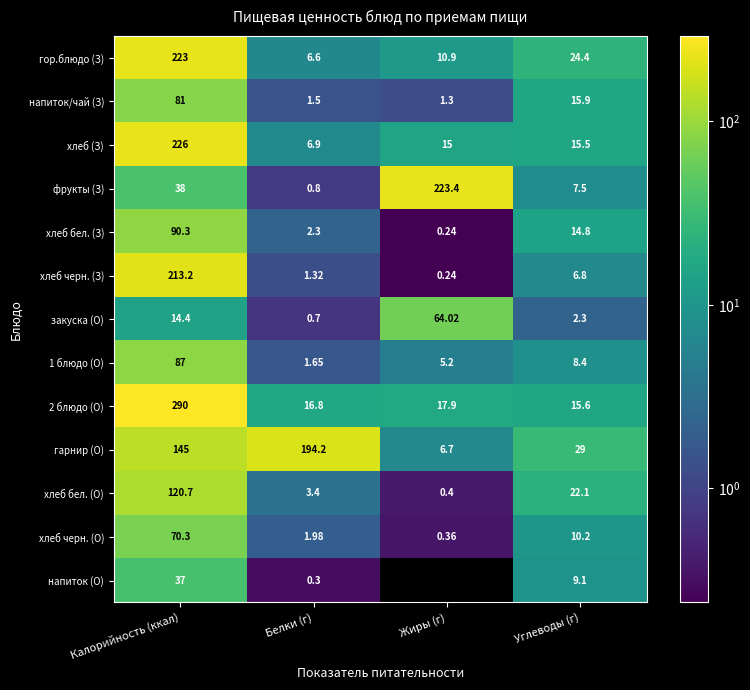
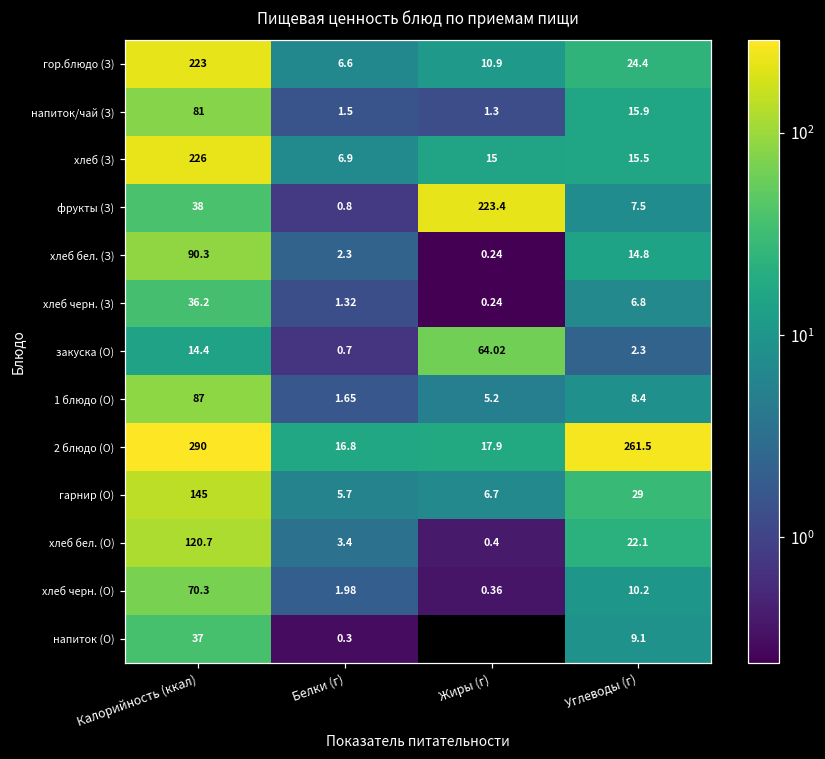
хлеб черн. (З), Калорийность (ккал): 213.2 -> 36.2
2 блюдо (О), Углеводы (г): 15.6 -> 261.5
гарнир (О), Белки (г): 194.2 -> 5.7
